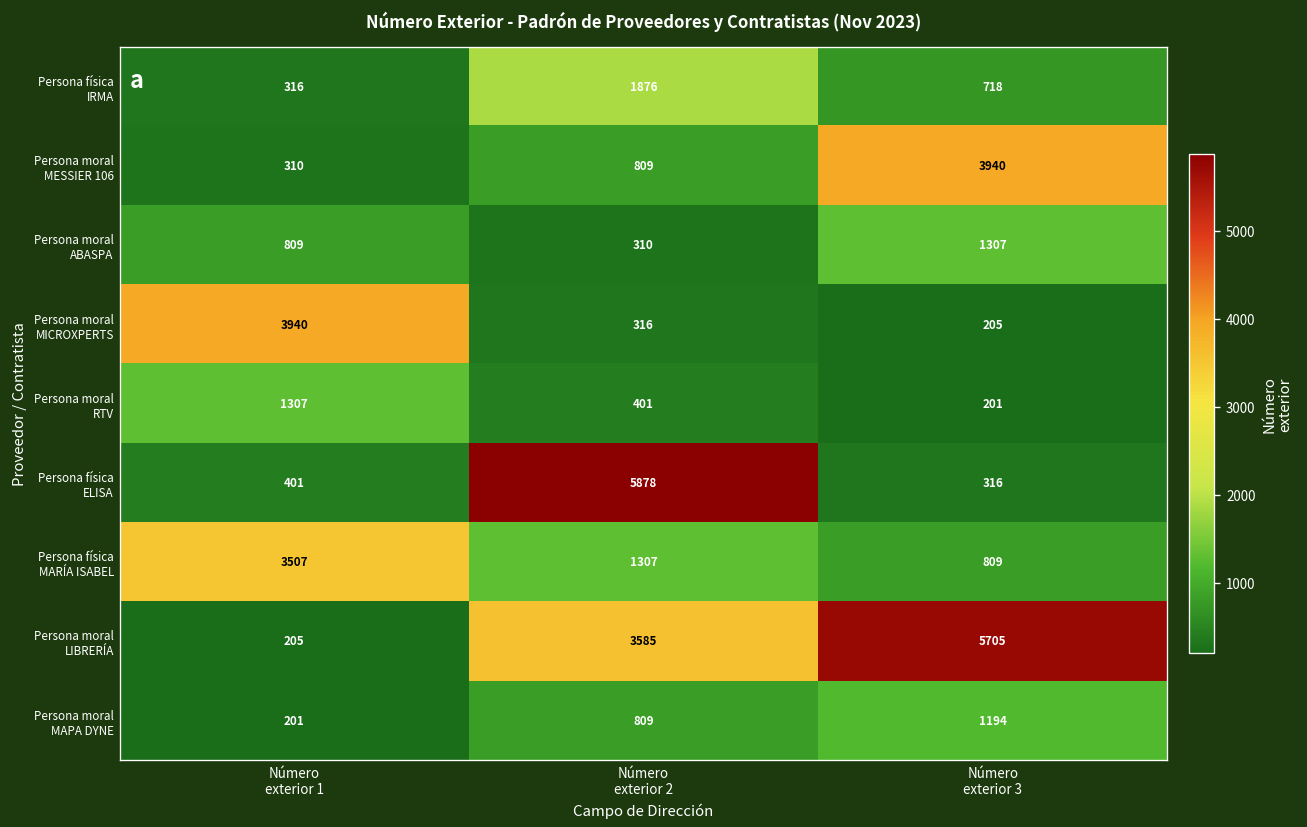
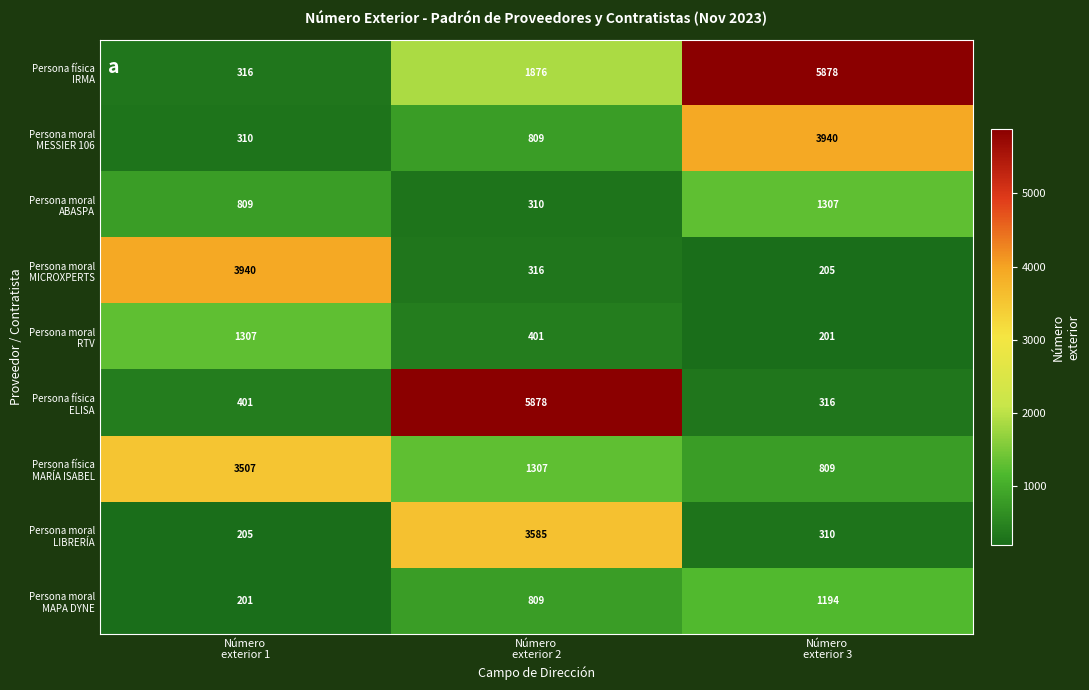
Persona física IRMA, Número exterior 3: 718 -> 5878
Persona moral LIBRERÍA, Número exterior 3: 5705 -> 310
